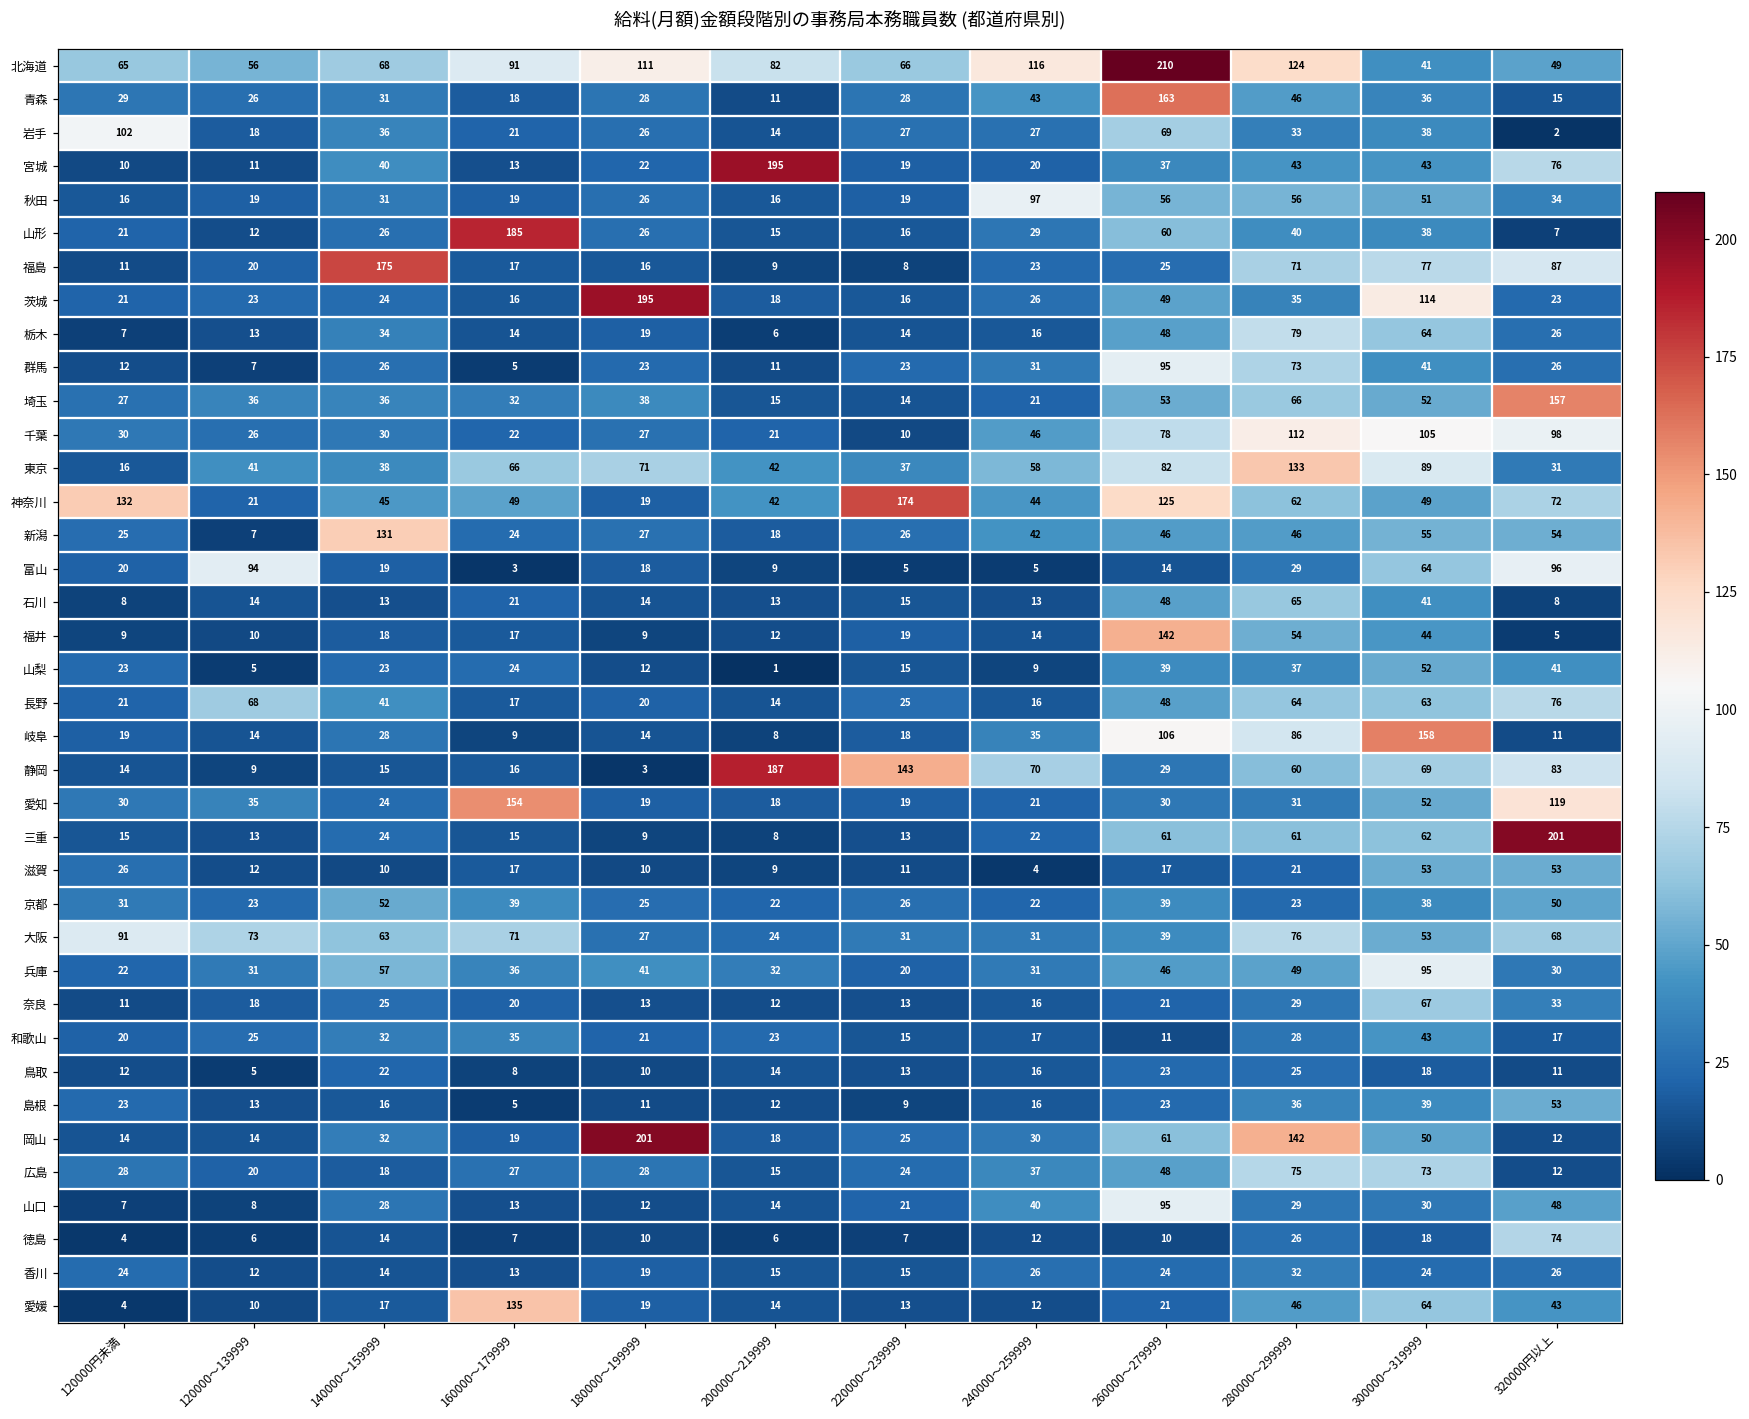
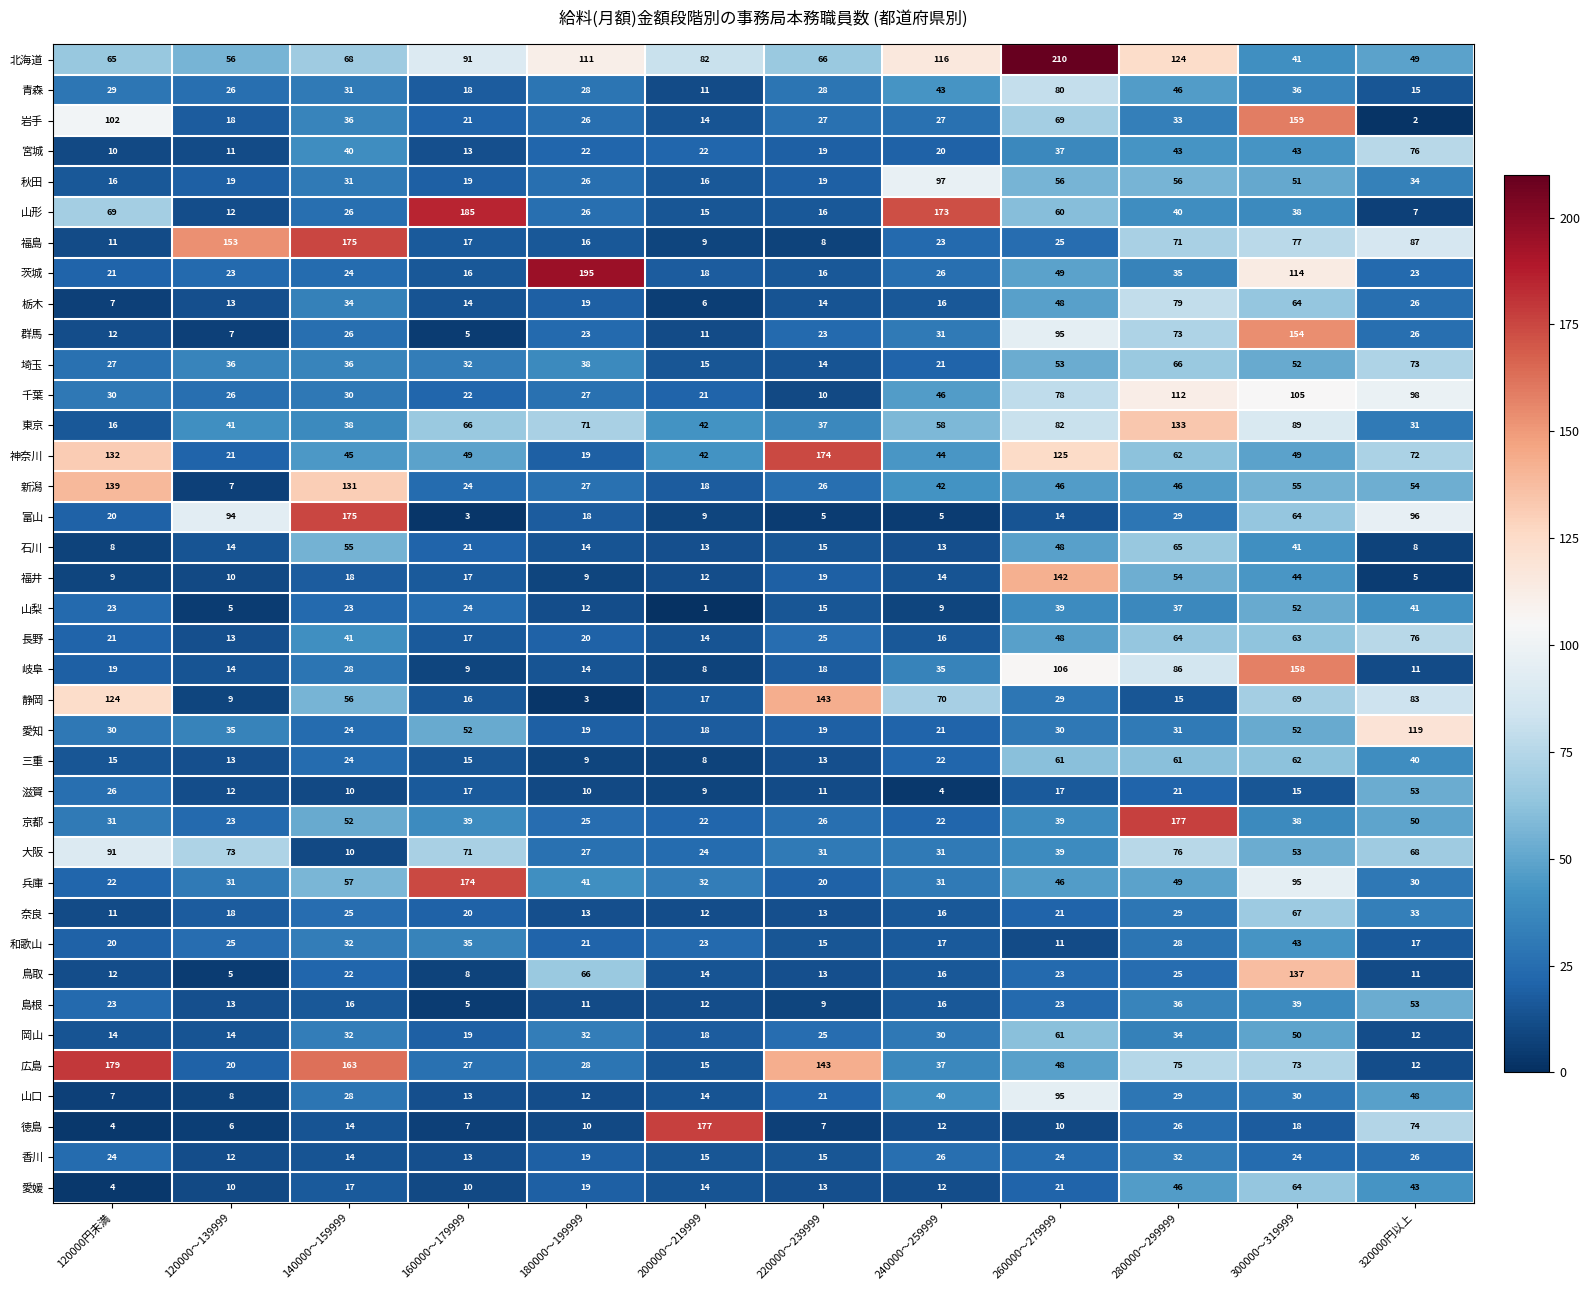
青森, 260000～279999: 163 -> 80
岩手, 300000～319999: 38 -> 159
宮城, 200000～219999: 195 -> 22
山形, 120000円未満: 21 -> 69
山形, 240000～259999: 29 -> 173
福島, 120000～139999: 20 -> 153
群馬, 300000～319999: 41 -> 154
埼玉, 320000円以上: 157 -> 73
新潟, 120000円未満: 25 -> 139
富山, 140000～159999: 19 -> 175
石川, 140000～159999: 13 -> 55
長野, 120000～139999: 68 -> 13
静岡, 120000円未満: 14 -> 124
静岡, 140000～159999: 15 -> 56
静岡, 200000～219999: 187 -> 17
静岡, 280000～299999: 60 -> 15
愛知, 160000～179999: 154 -> 52
三重, 320000円以上: 201 -> 40
滋賀, 300000～319999: 53 -> 15
京都, 280000～299999: 23 -> 177
大阪, 140000～159999: 63 -> 10
兵庫, 160000～179999: 36 -> 174
鳥取, 180000～199999: 10 -> 66
鳥取, 300000～319999: 18 -> 137
岡山, 180000～199999: 201 -> 32
岡山, 280000～299999: 142 -> 34
広島, 120000円未満: 28 -> 179
広島, 140000～159999: 18 -> 163
広島, 220000～239999: 24 -> 143
徳島, 200000～219999: 6 -> 177
愛媛, 160000～179999: 135 -> 10
